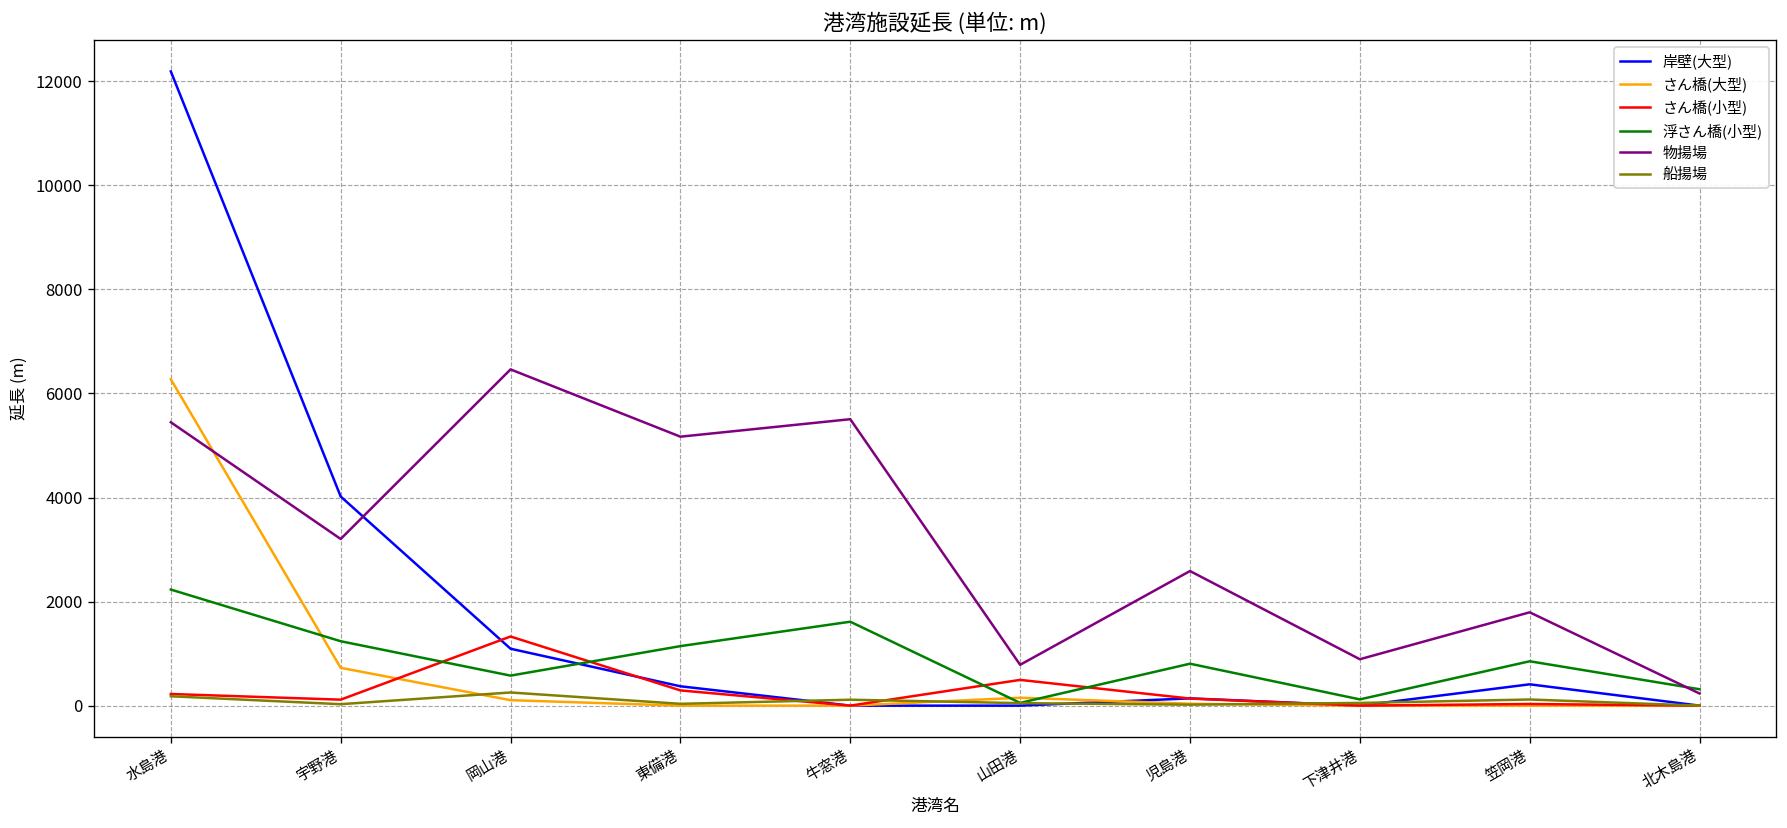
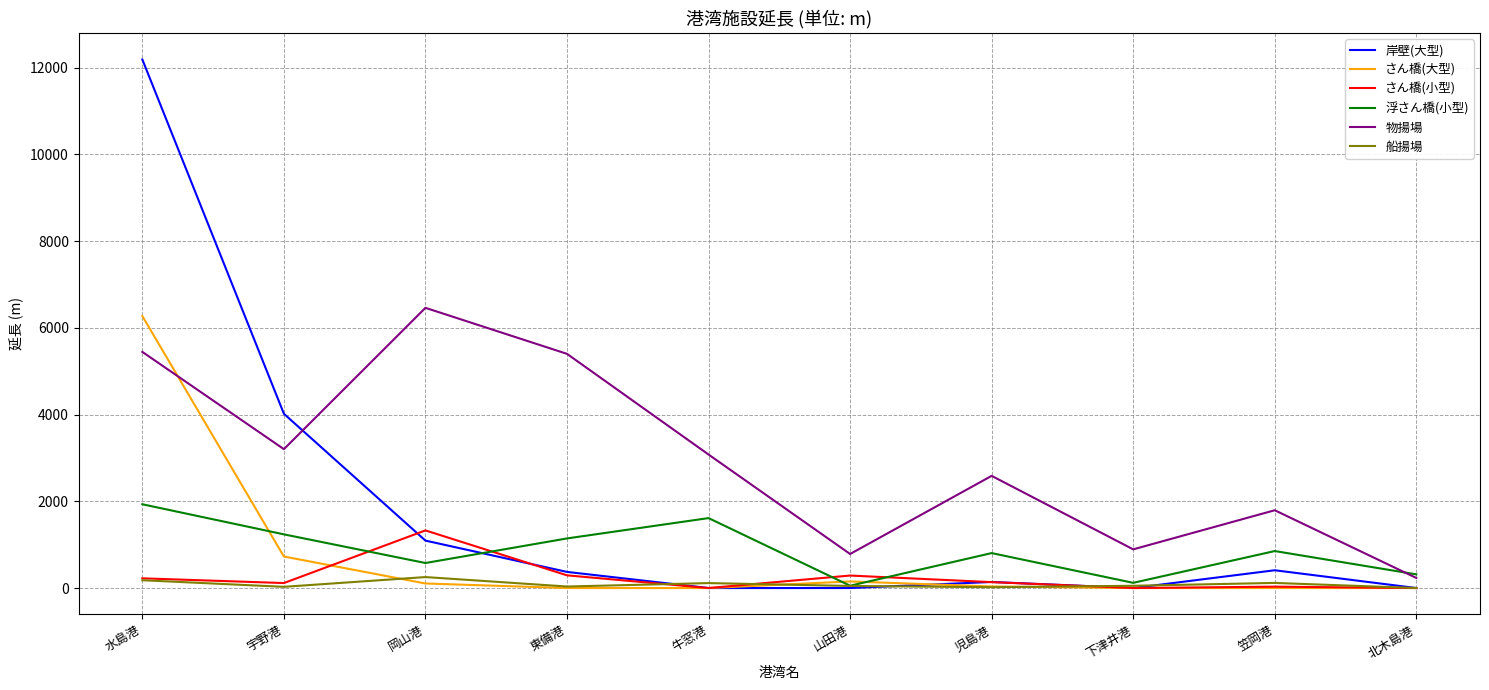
浮さん橋(小型), 水島港: 2200 -> 1900
物揚場, 東備港: 5200 -> 5400
物揚場, 牛窓港: 5500 -> 3100
さん橋(小型), 山田港: 500 -> 300
